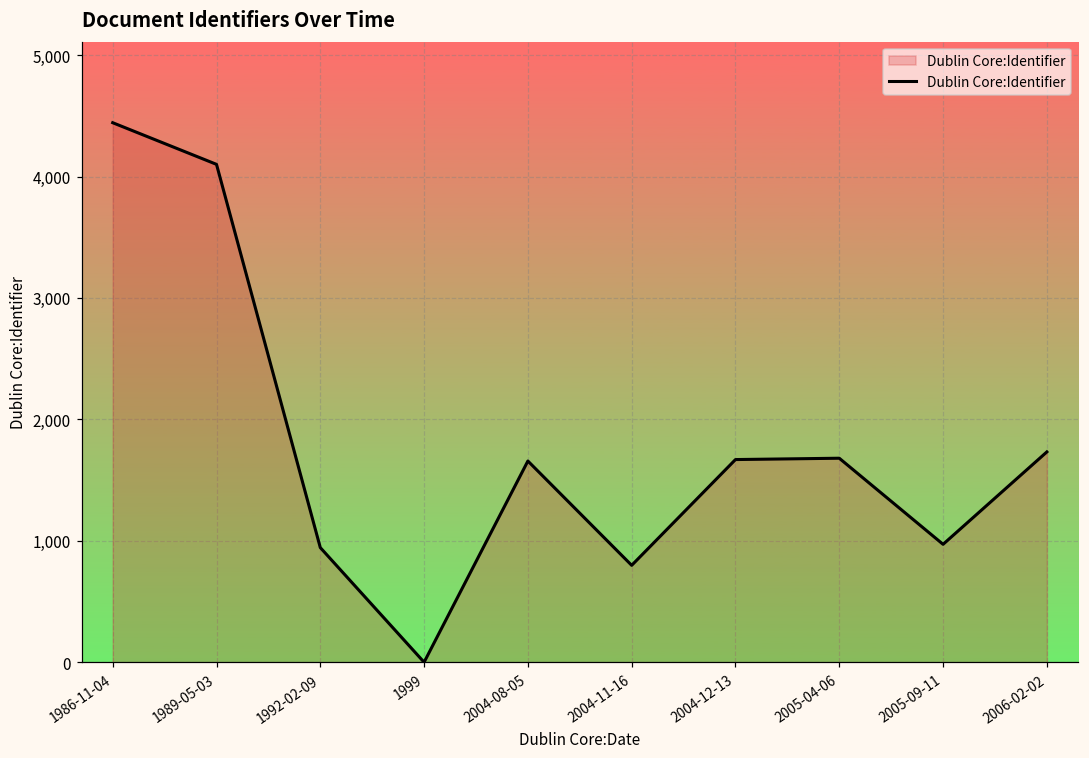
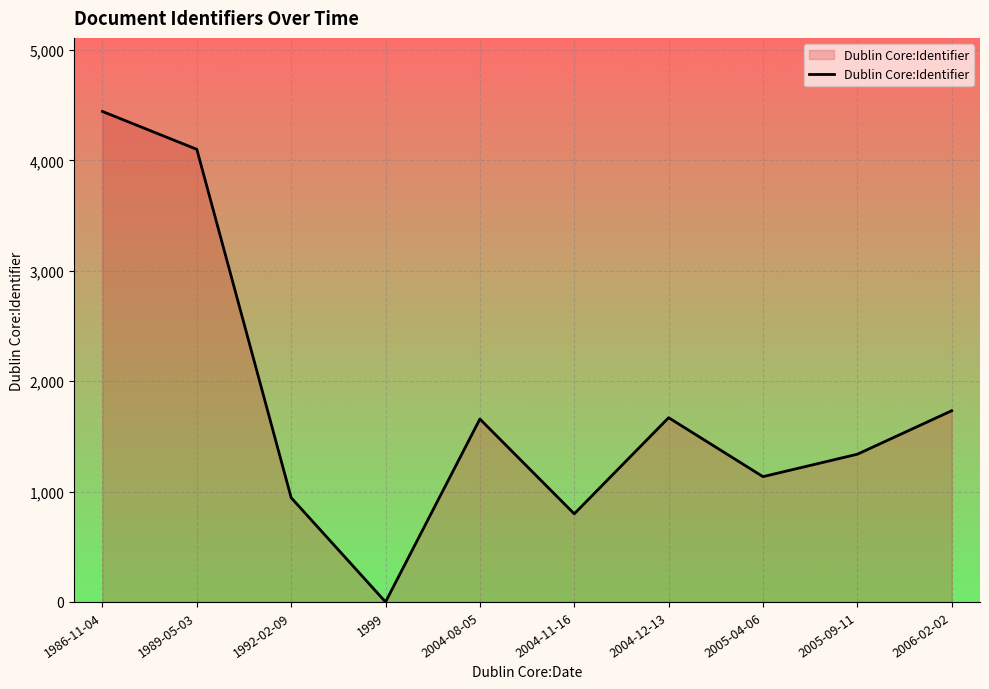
2005-04-06: 1,680 -> 1,140
2005-09-11: 970 -> 1,340
